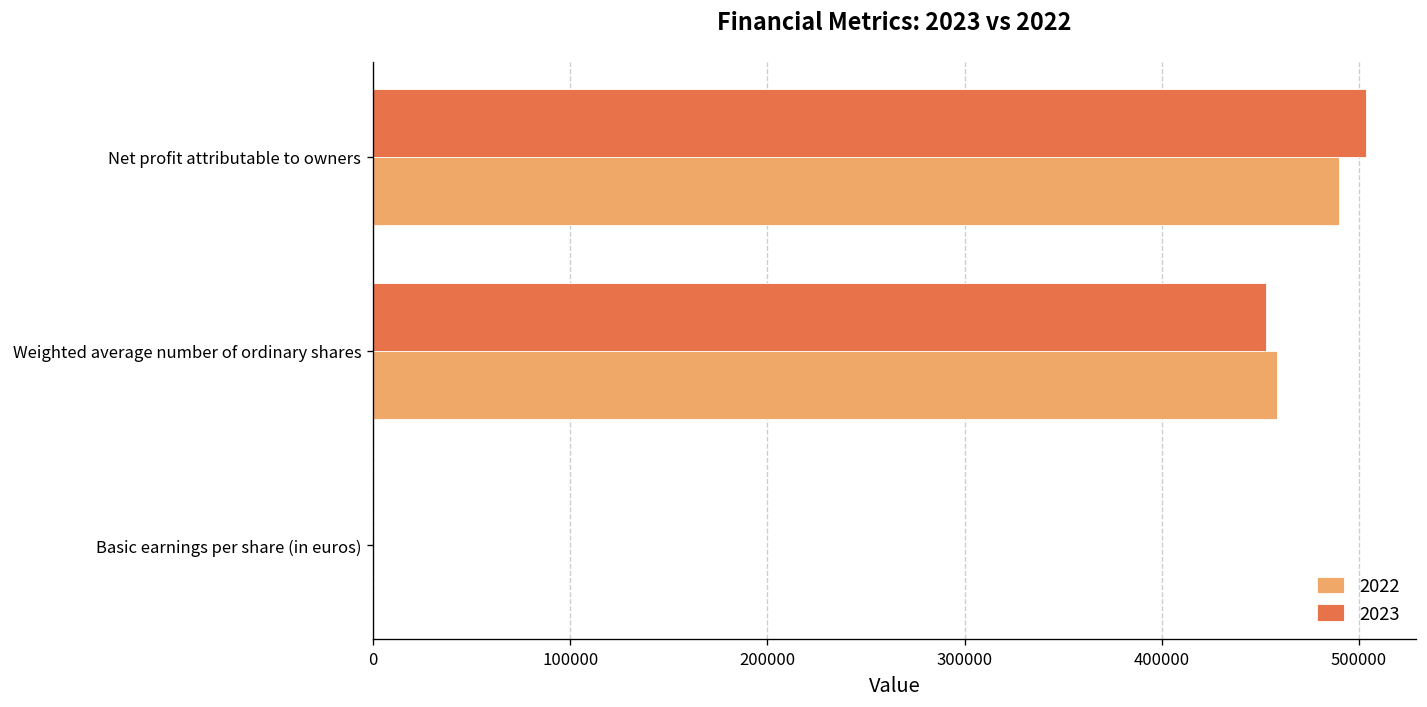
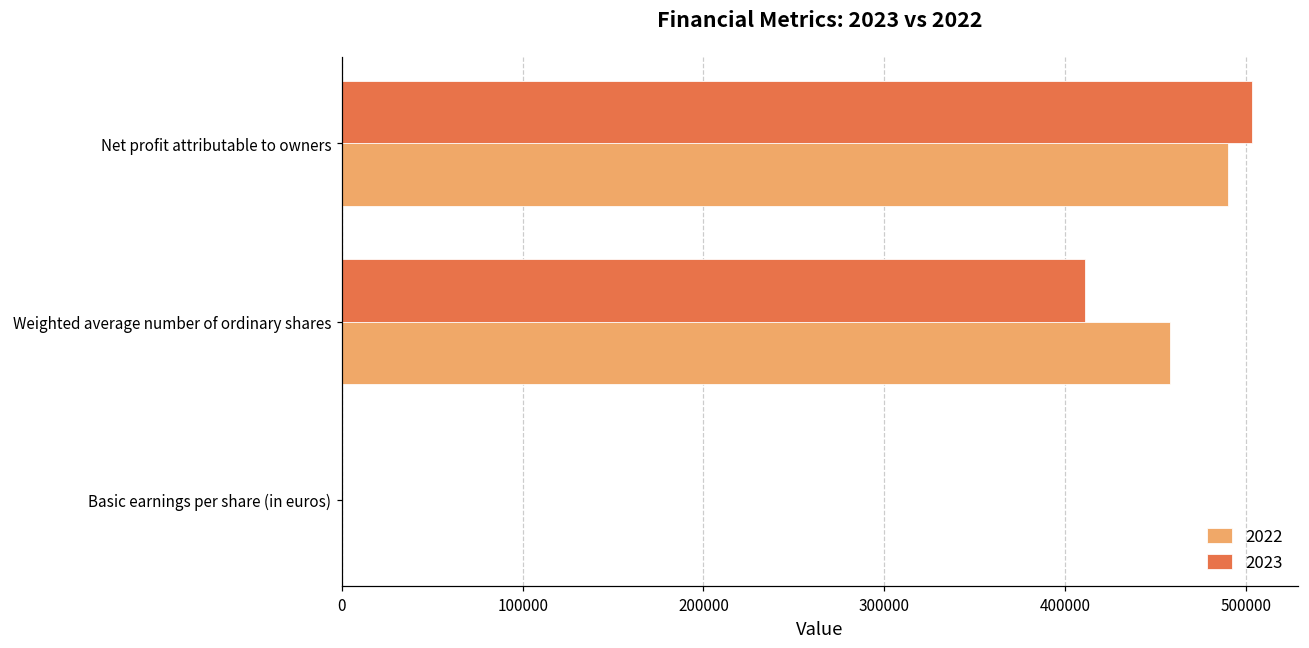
2023, Weighted average number of ordinary shares: 453000 -> 411000
